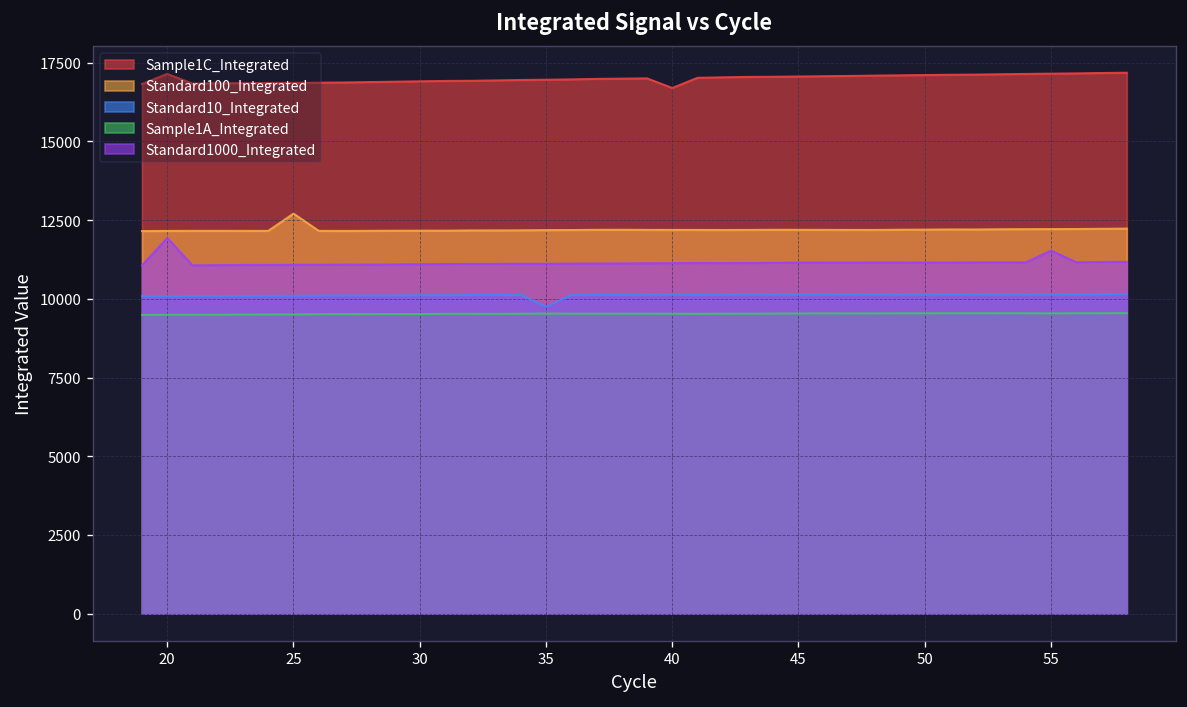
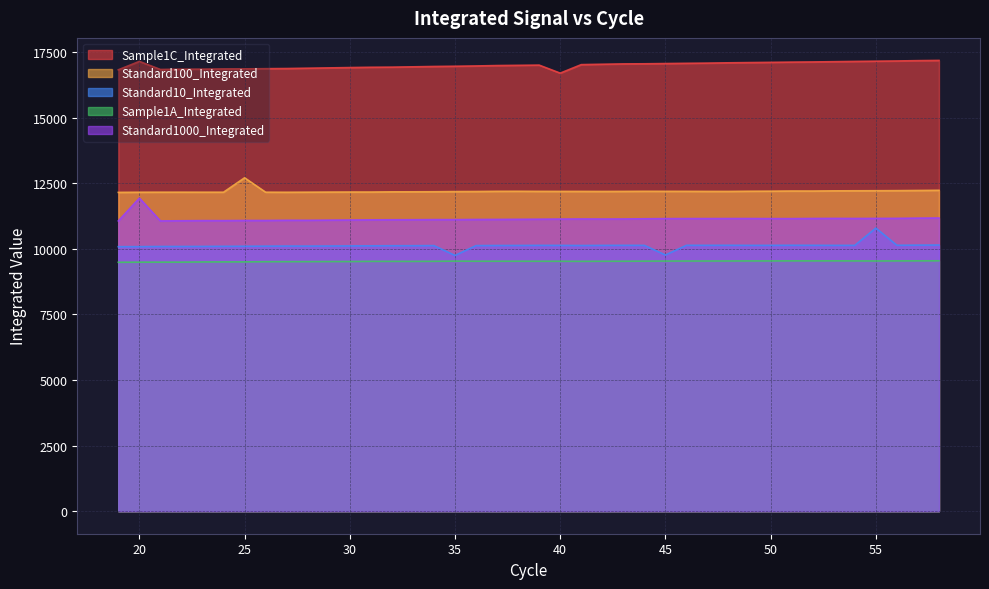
Standard10_Integrated, 45: 10100 -> 9800
Standard10_Integrated, 55: 10100 -> 10800
Standard1000_Integrated, 55: 11500 -> 11200
